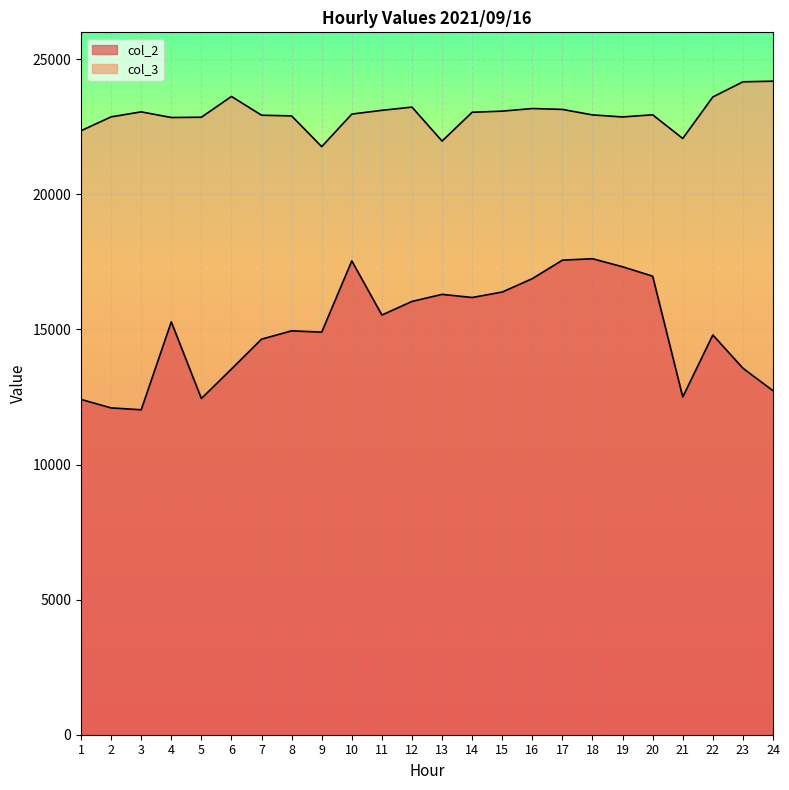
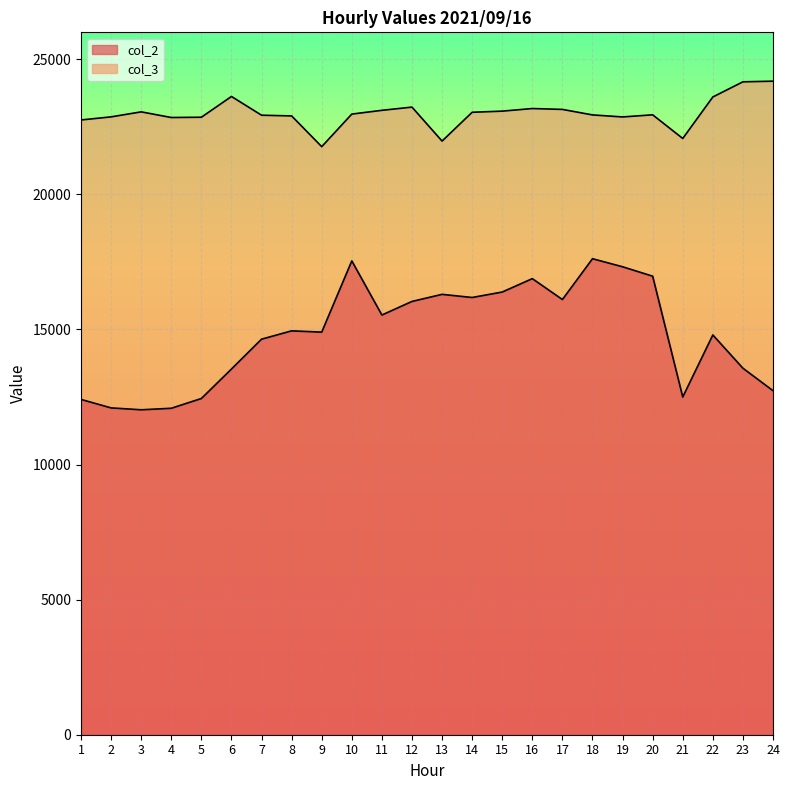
col_3, 1: 22400 -> 22800
col_2, 4: 15300 -> 12100
col_2, 17: 17600 -> 16100
